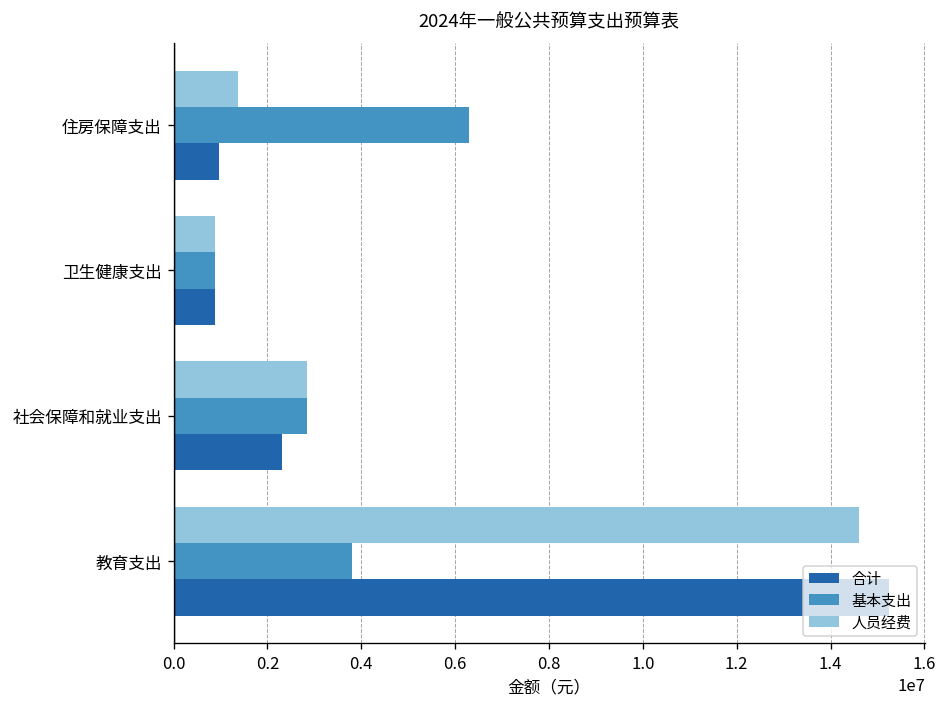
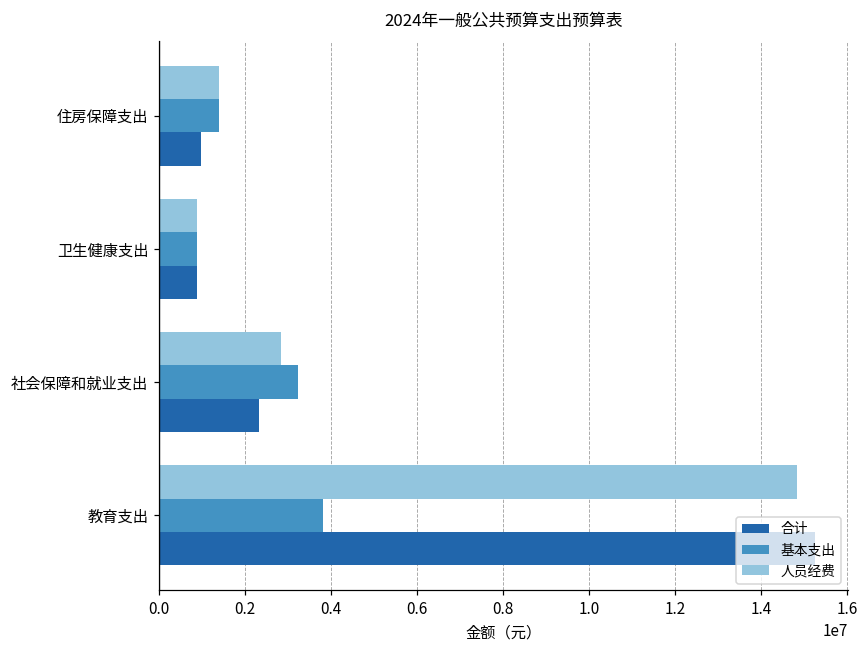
基本支出, 住房保障支出: 6300000 -> 1400000
基本支出, 社会保障和就业支出: 2800000 -> 3200000
人员经费, 教育支出: 14600000 -> 14800000
